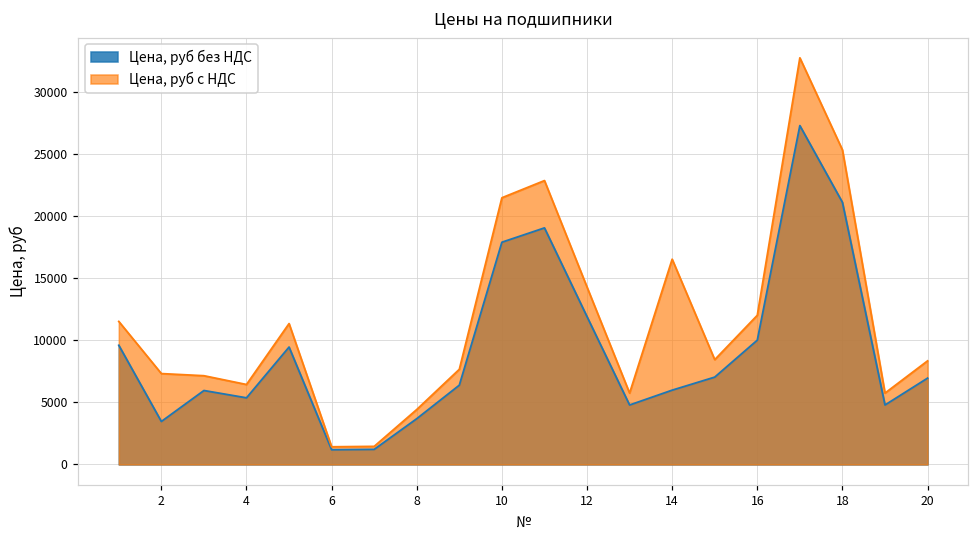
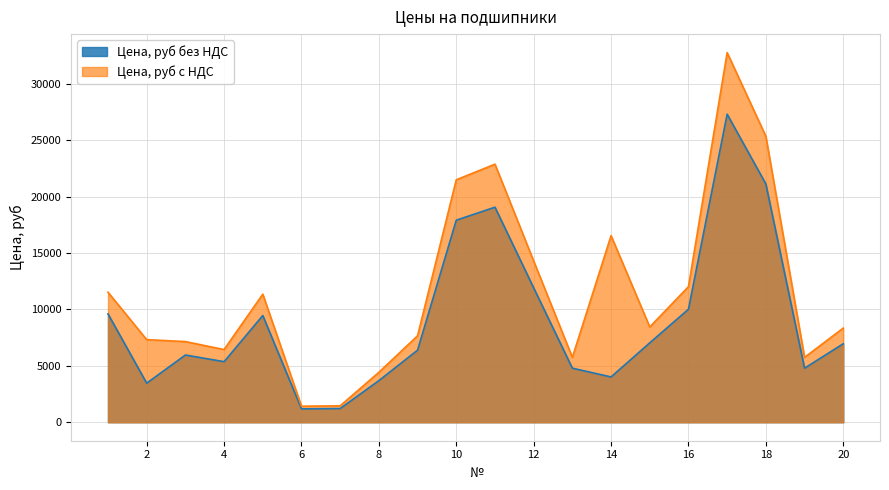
Цена, руб без НДС, 14: 6000 -> 4000
